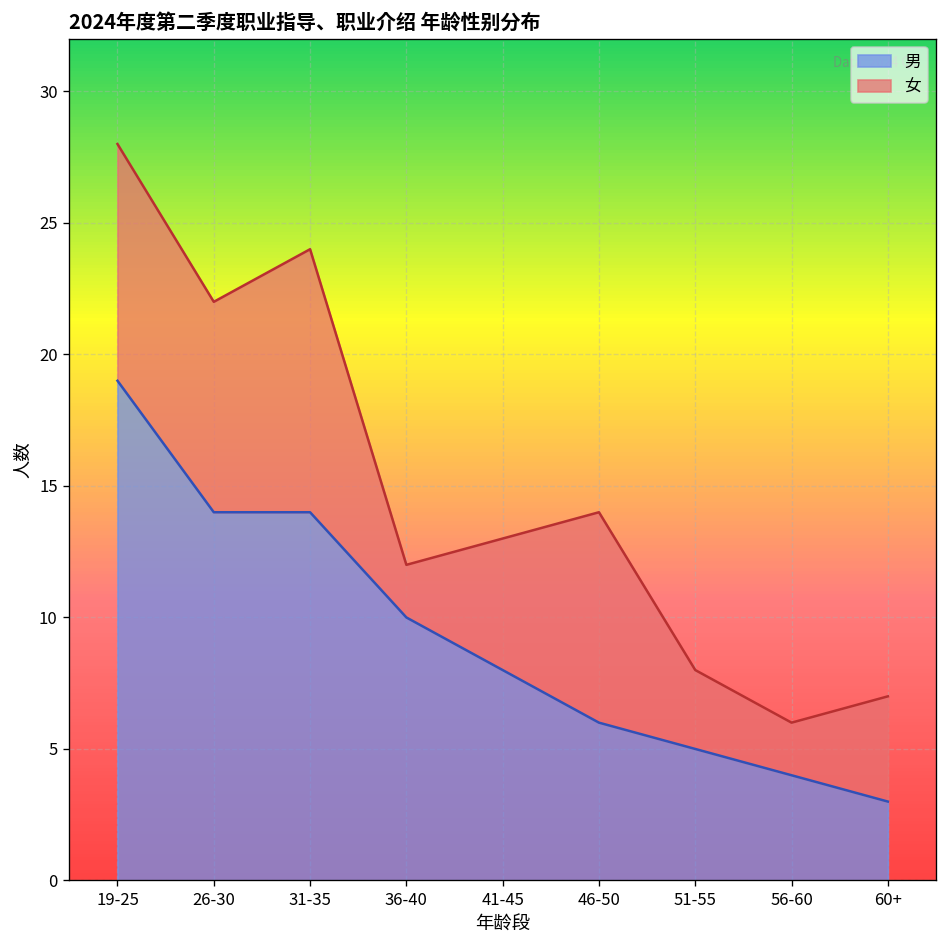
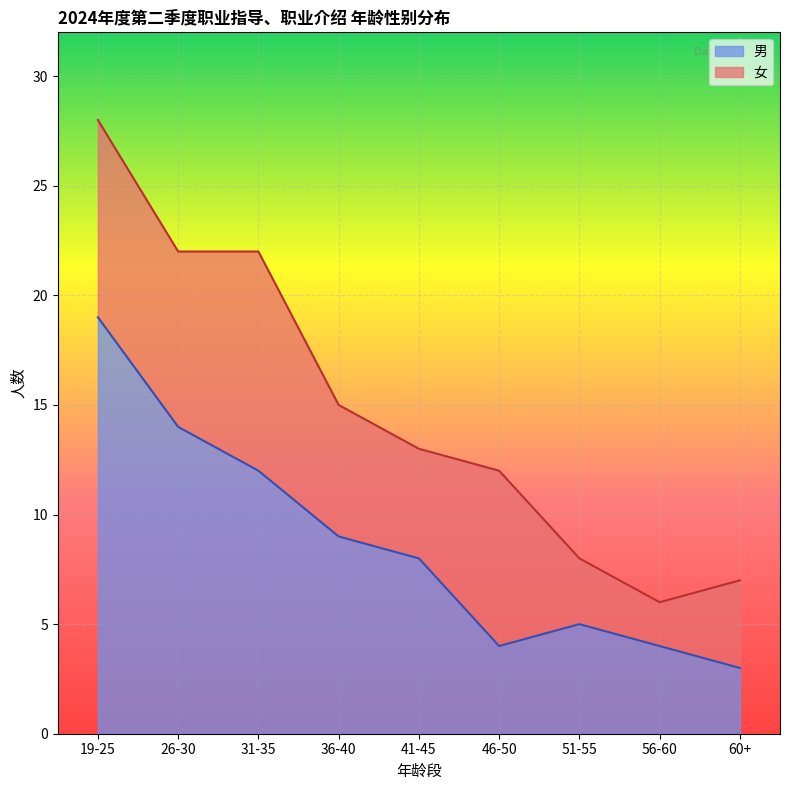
男, 31-35: 14 -> 12
男, 36-40: 10 -> 9
女, 36-40: 2 -> 6
男, 46-50: 6 -> 4
